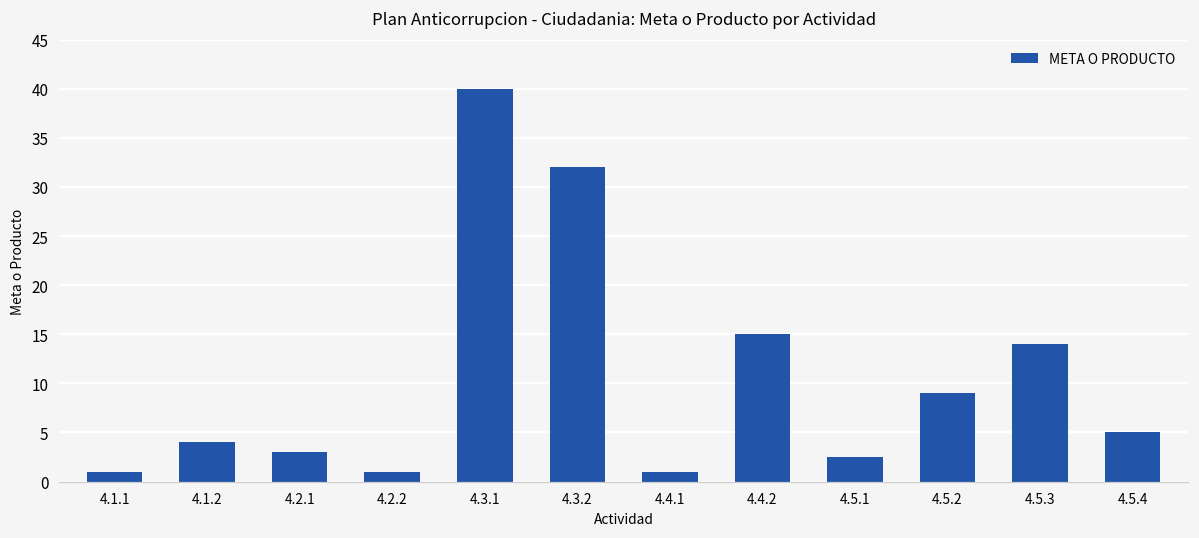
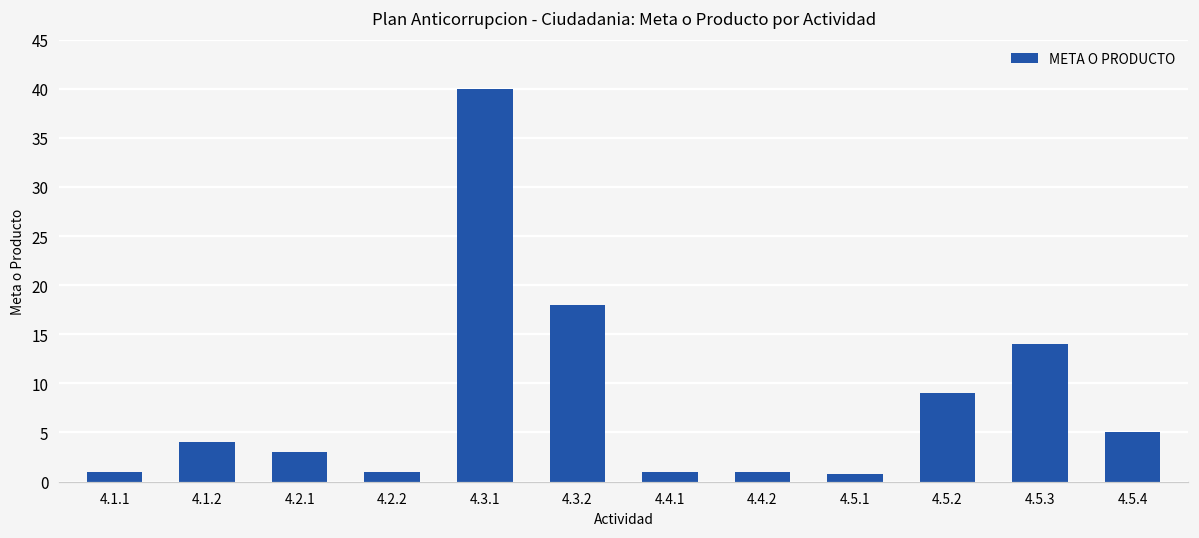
4.3.2: 32 -> 18
4.4.2: 15 -> 1
4.5.1: 3 -> 1
